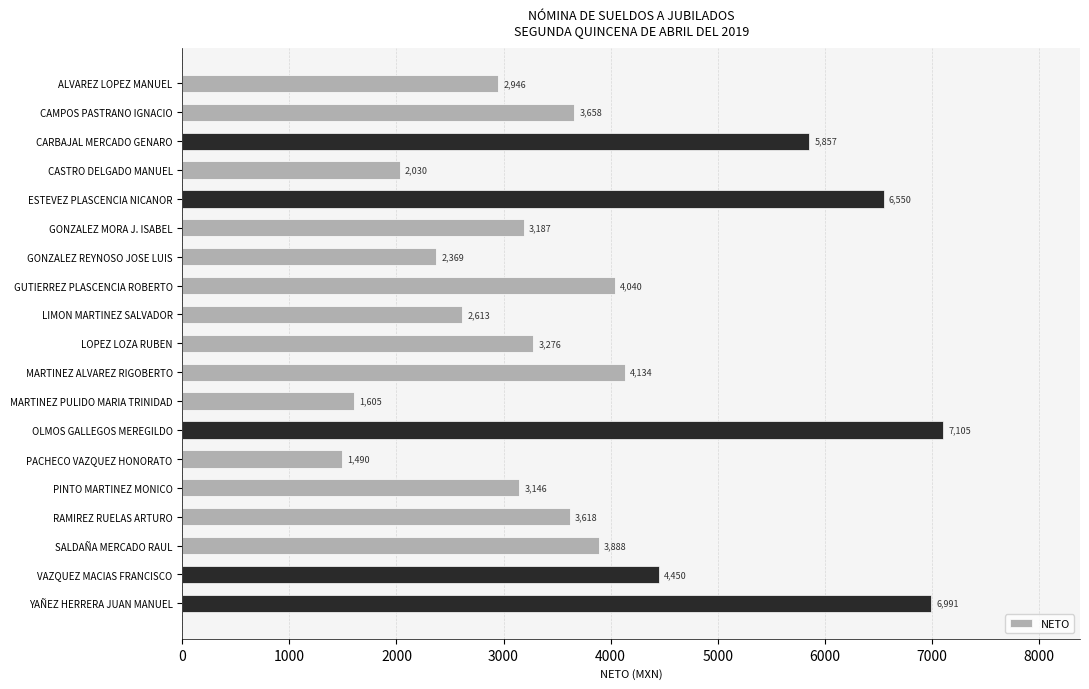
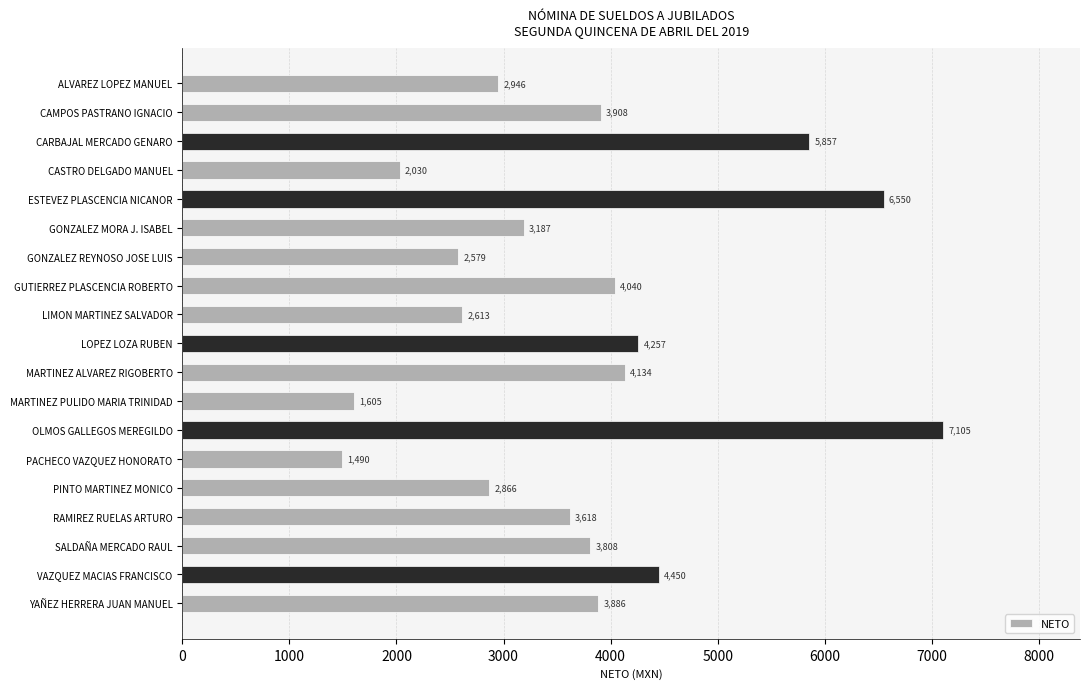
CAMPOS PASTRANO IGNACIO: 3,658 -> 3,908
GONZALEZ REYNOSO JOSE LUIS: 2,369 -> 2,579
LOPEZ LOZA RUBEN: 3,276 -> 4,257
PINTO MARTINEZ MONICO: 3,146 -> 2,866
SALDAÑA MERCADO RAUL: 3,888 -> 3,808
YAÑEZ HERRERA JUAN MANUEL: 6,991 -> 3,886
